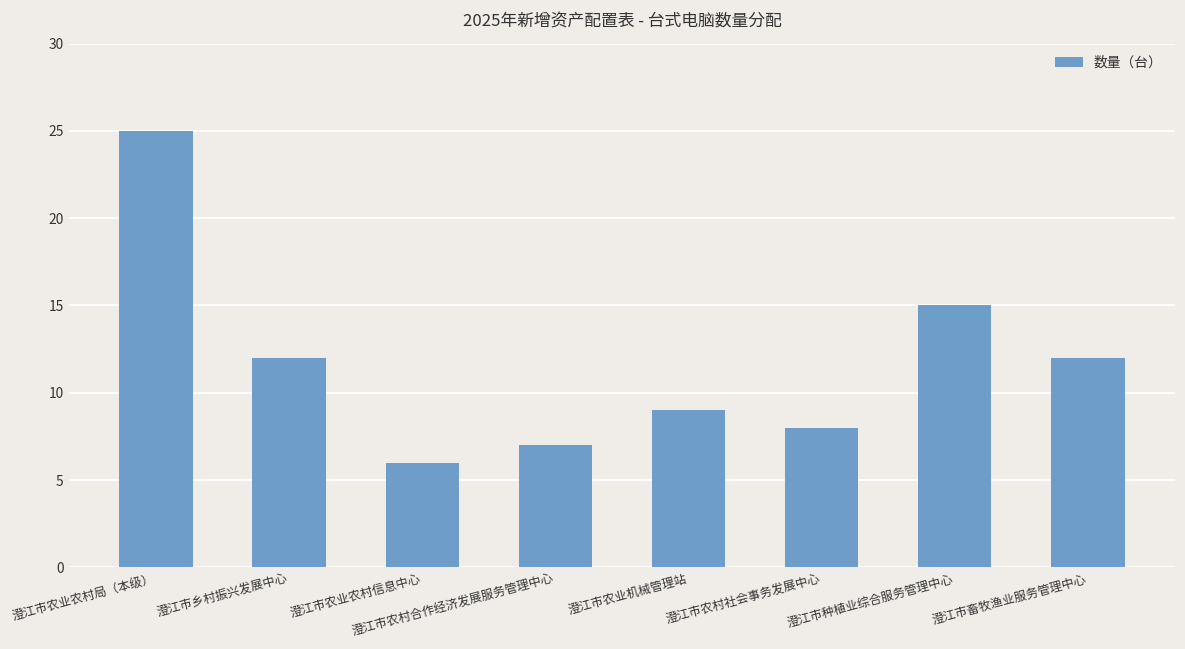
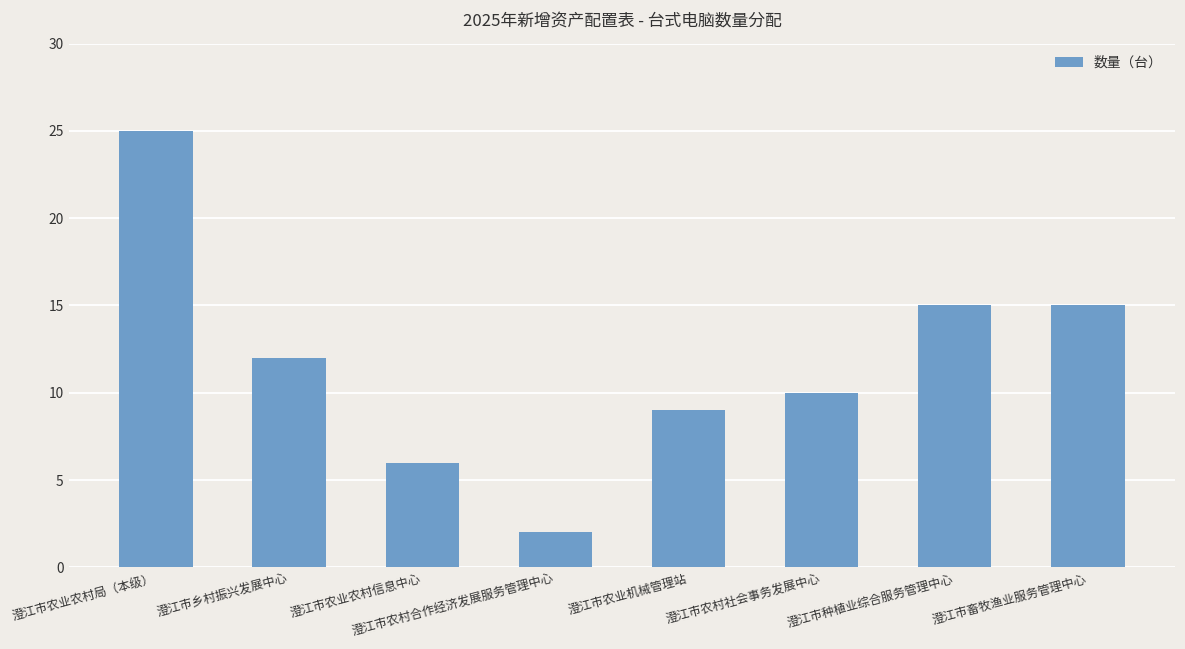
澄江市农村合作经济发展服务管理中心: 7 -> 2
澄江市农村社会事务发展中心: 8 -> 10
澄江市畜牧渔业服务管理中心: 12 -> 15
